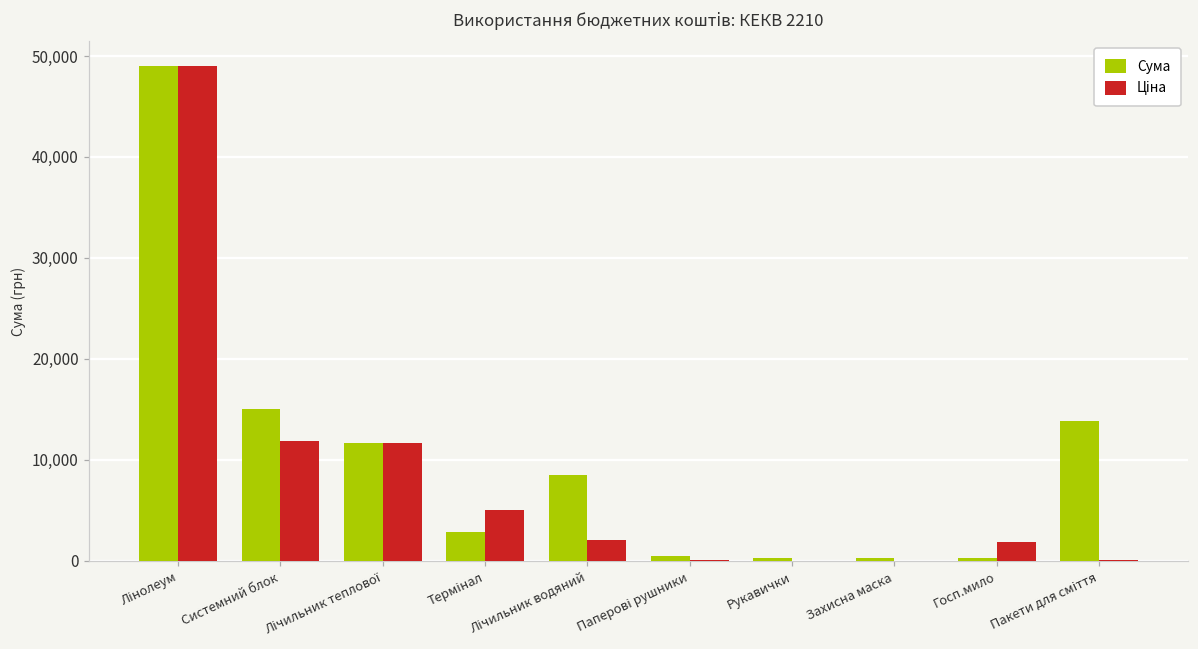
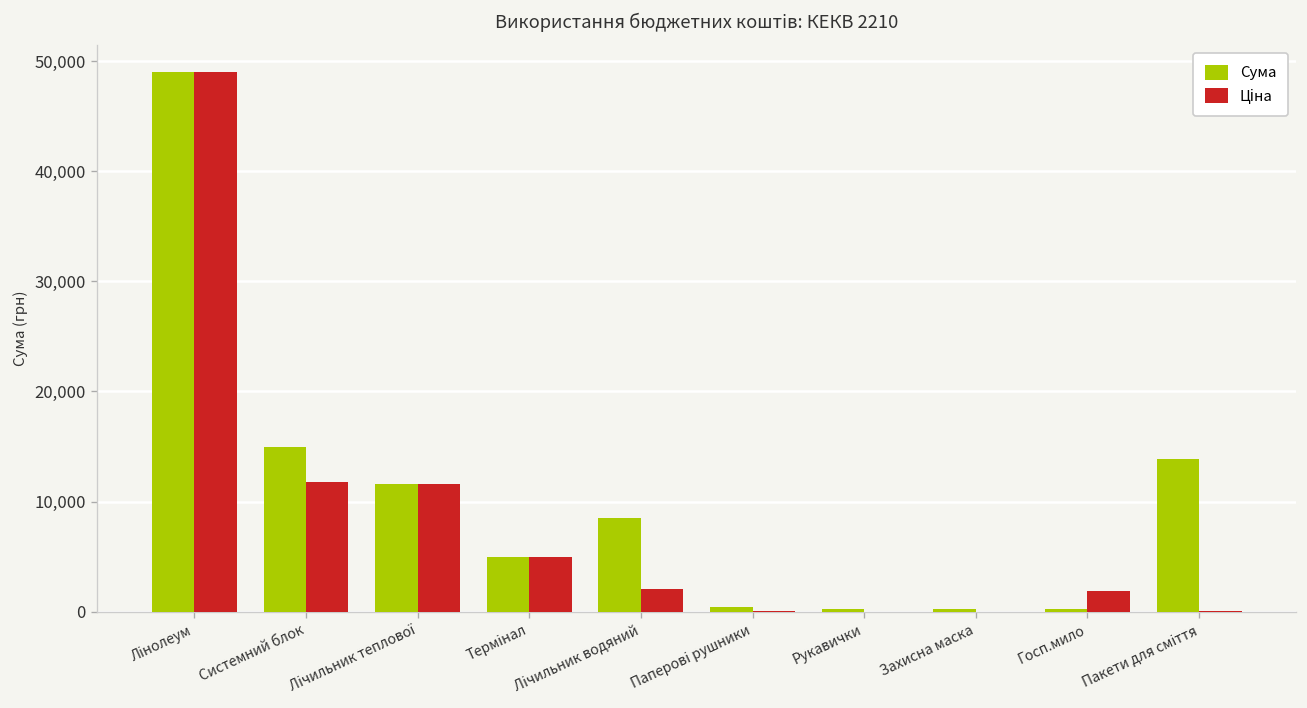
Сума, Термінал: 3,000 -> 5,000
